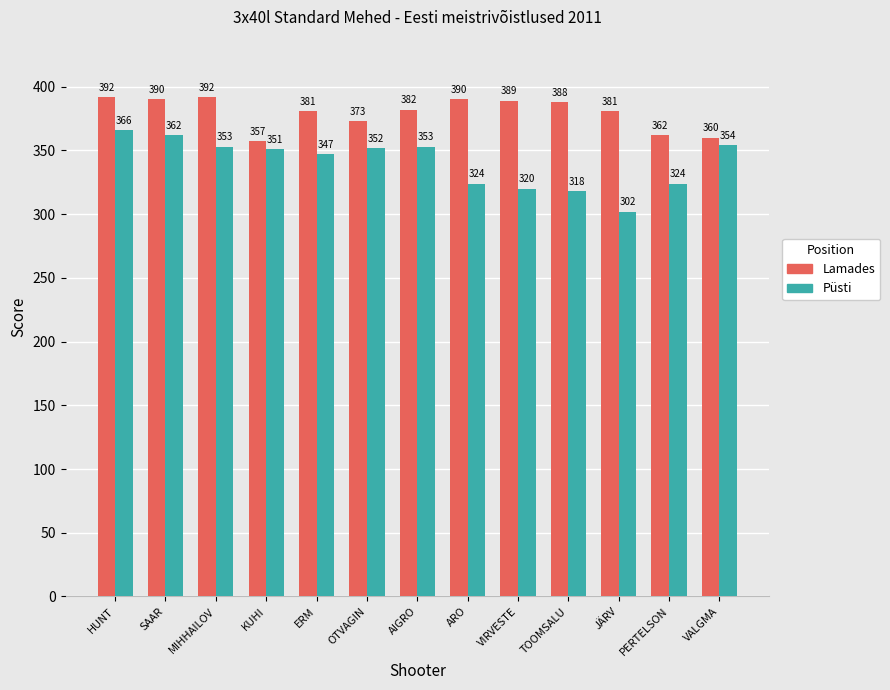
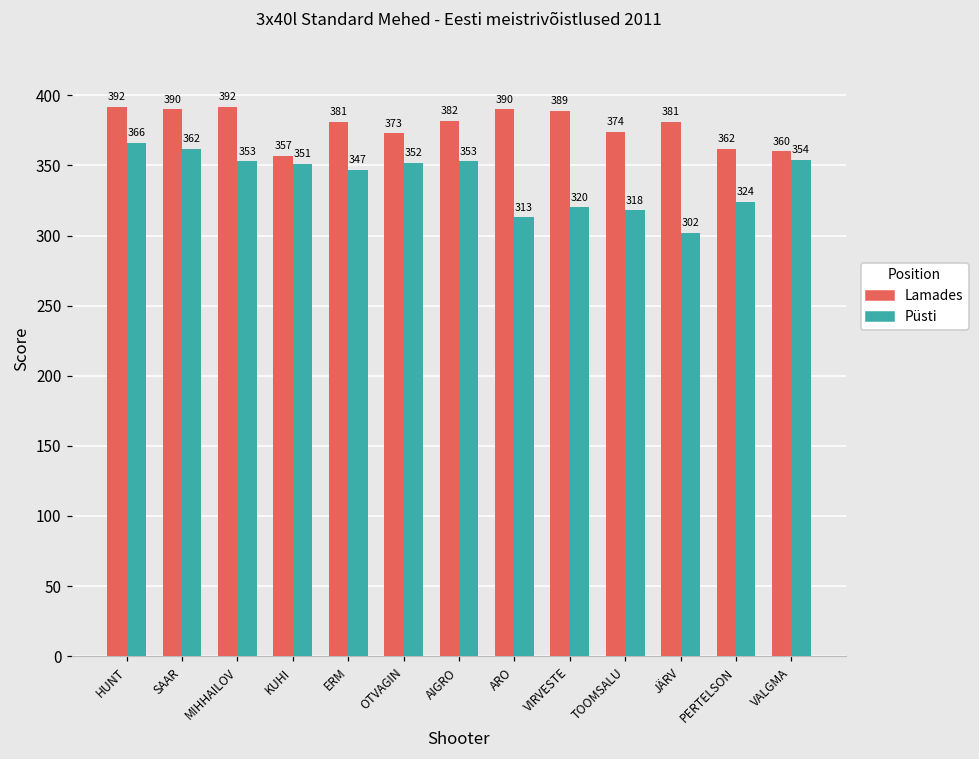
Püsti, ARO: 324 -> 313
Lamades, TOOMSALU: 388 -> 374
